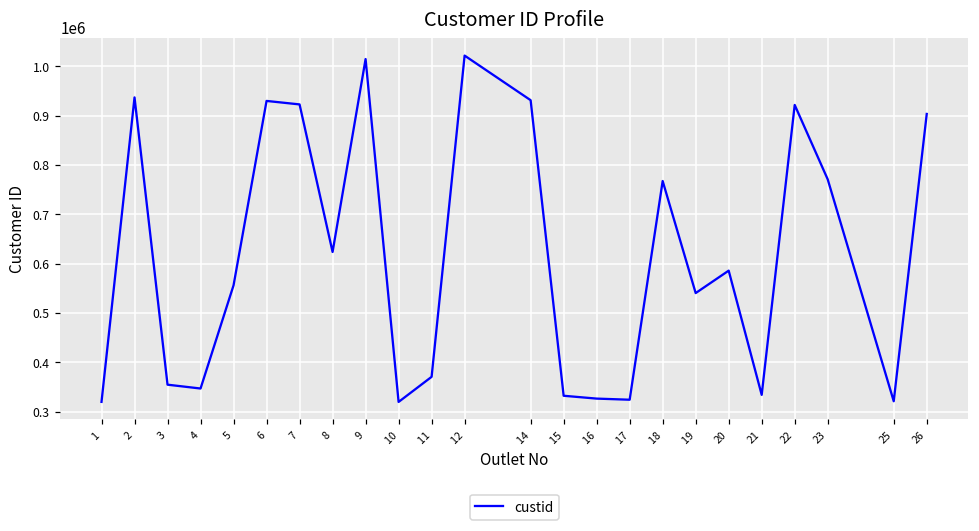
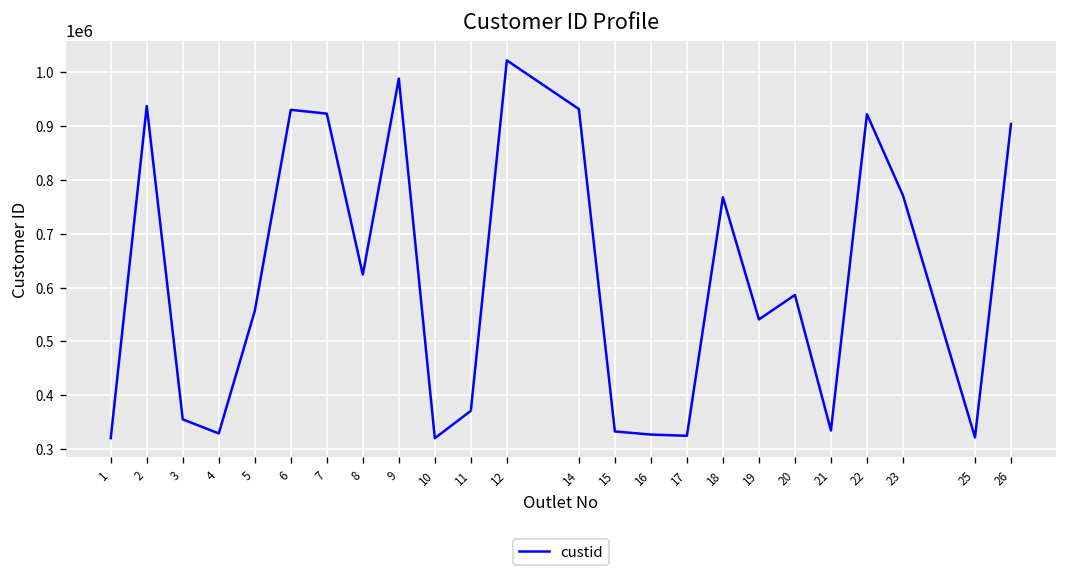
4: 350000 -> 330000
9: 1020000 -> 990000
